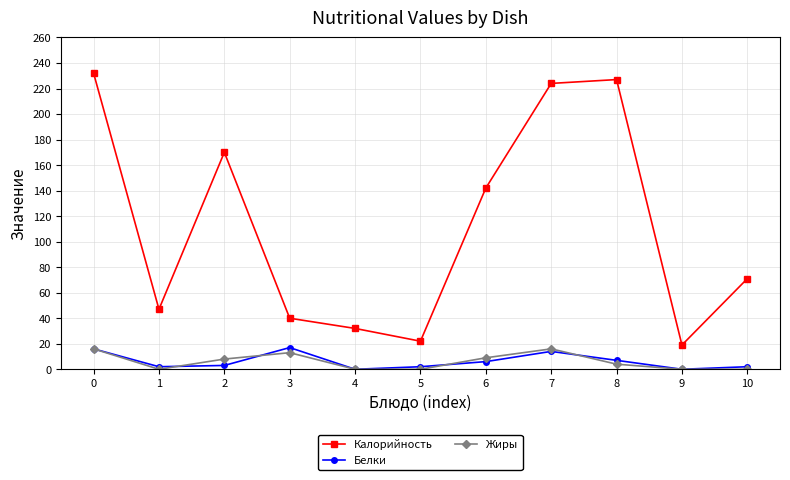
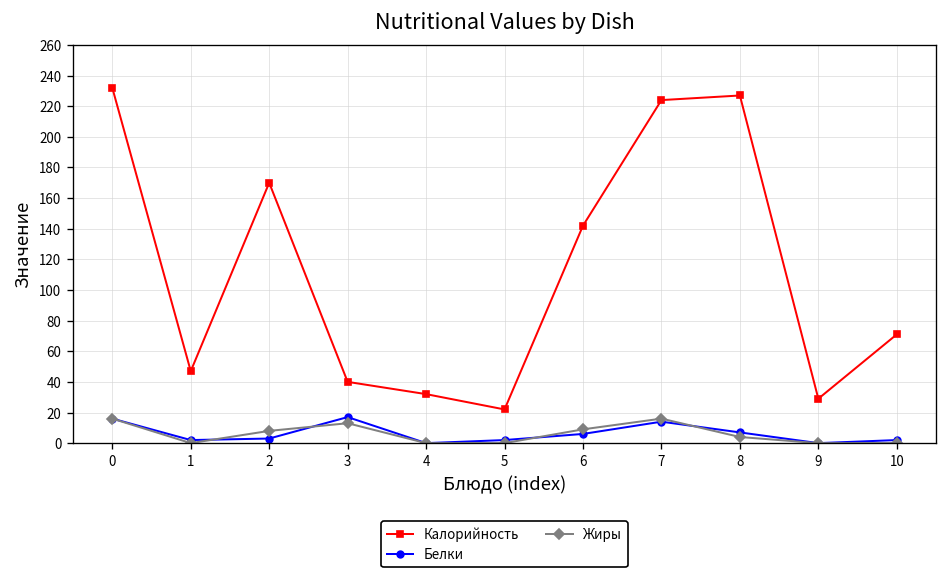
Калорийность, 9: 19 -> 29
